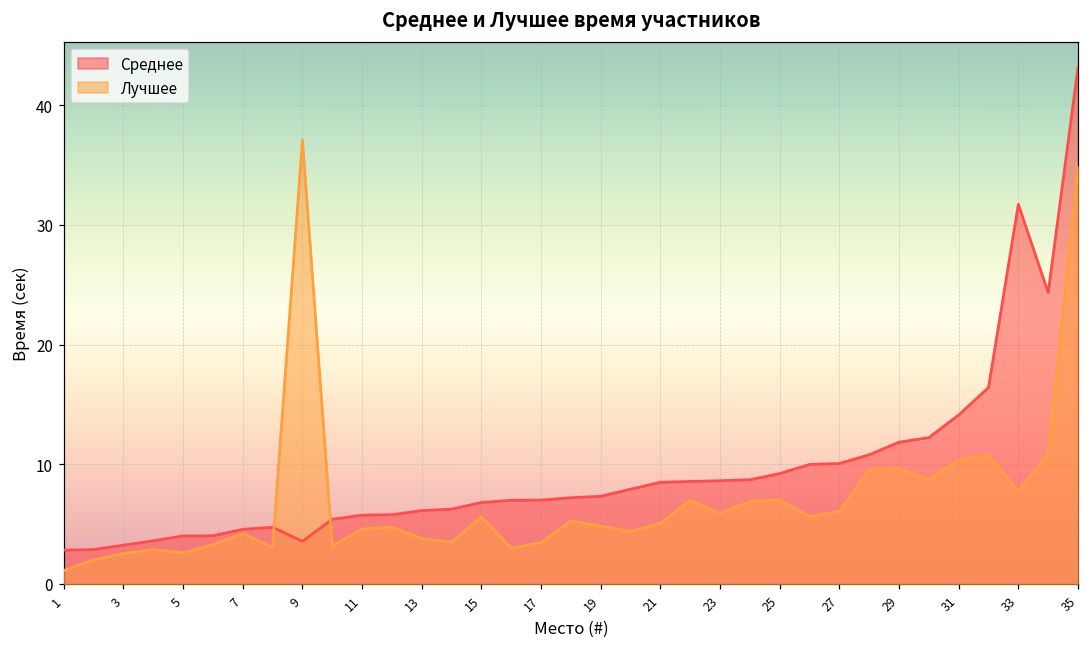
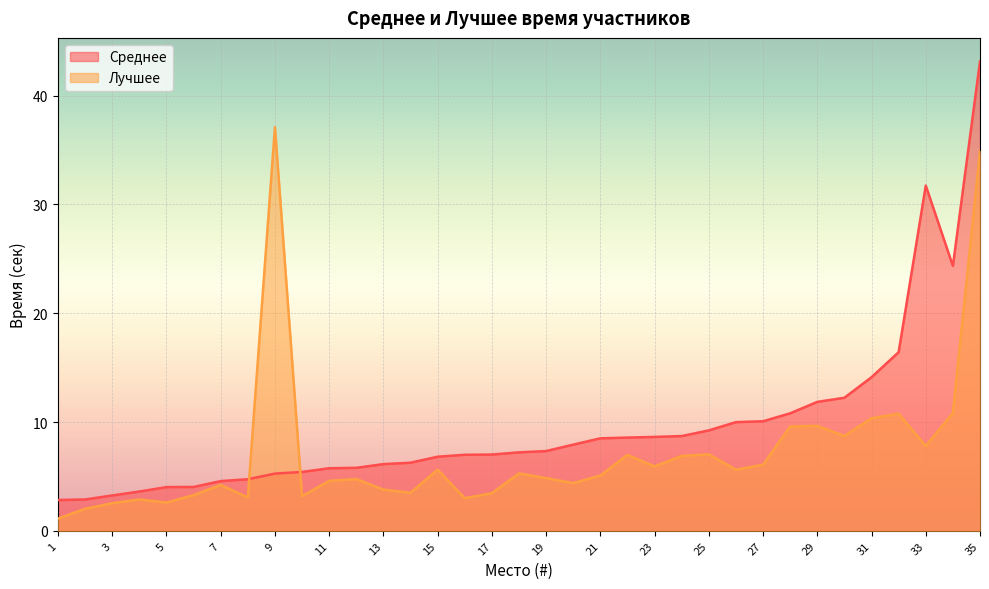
Среднее, 9: 3.6 -> 5.3
